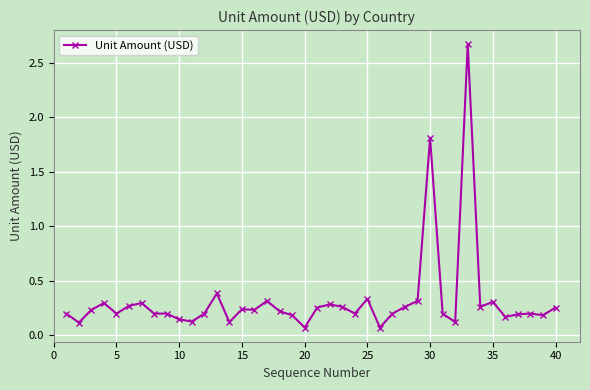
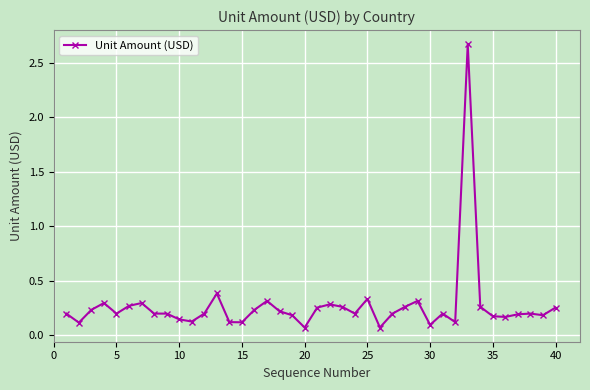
15: 0.24 -> 0.12
30: 1.81 -> 0.10
35: 0.31 -> 0.18
